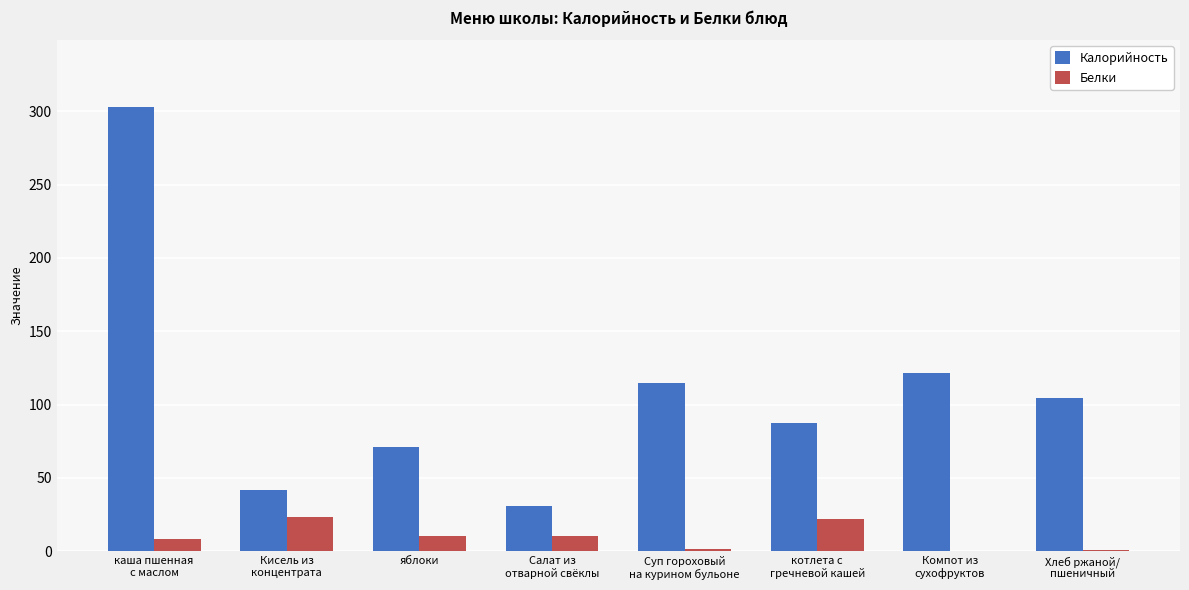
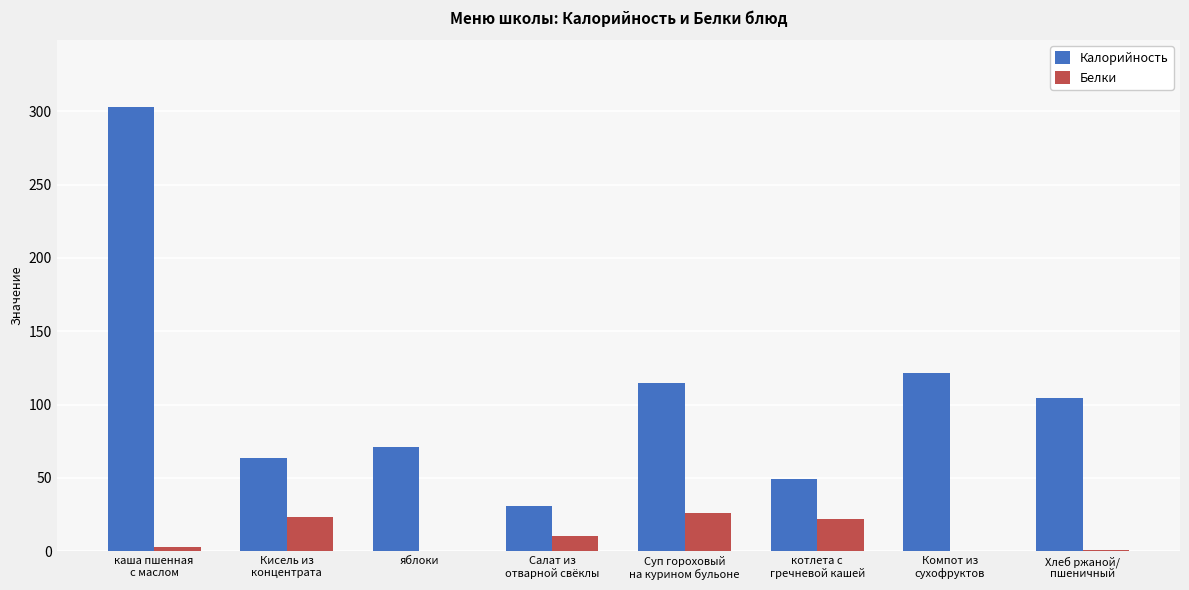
Белки, каша пшенная с маслом: 8 -> 3
Калорийность, Кисель из концентрата: 42 -> 64
Белки, яблоки: 10 -> 0
Белки, Суп гороховый на курином бульоне: 2 -> 26
Калорийность, котлета с гречневой кашей: 88 -> 50
